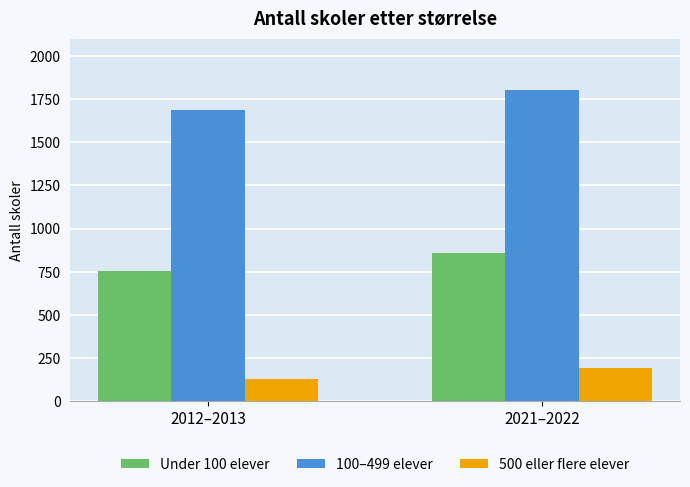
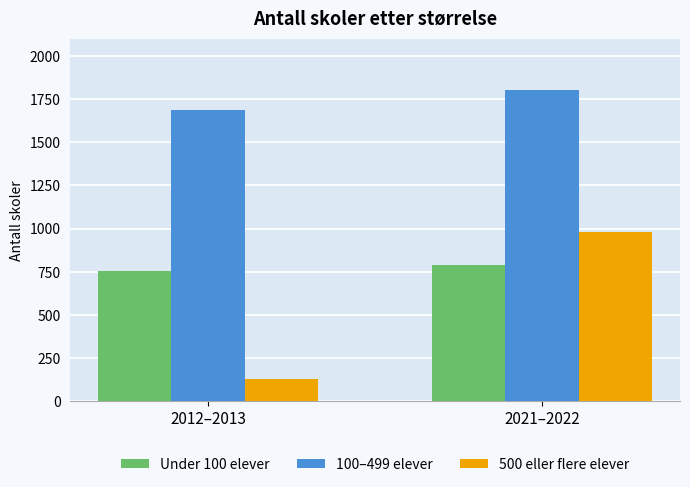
Under 100 elever, 2021–2022: 860 -> 790
500 eller flere elever, 2021–2022: 190 -> 980
